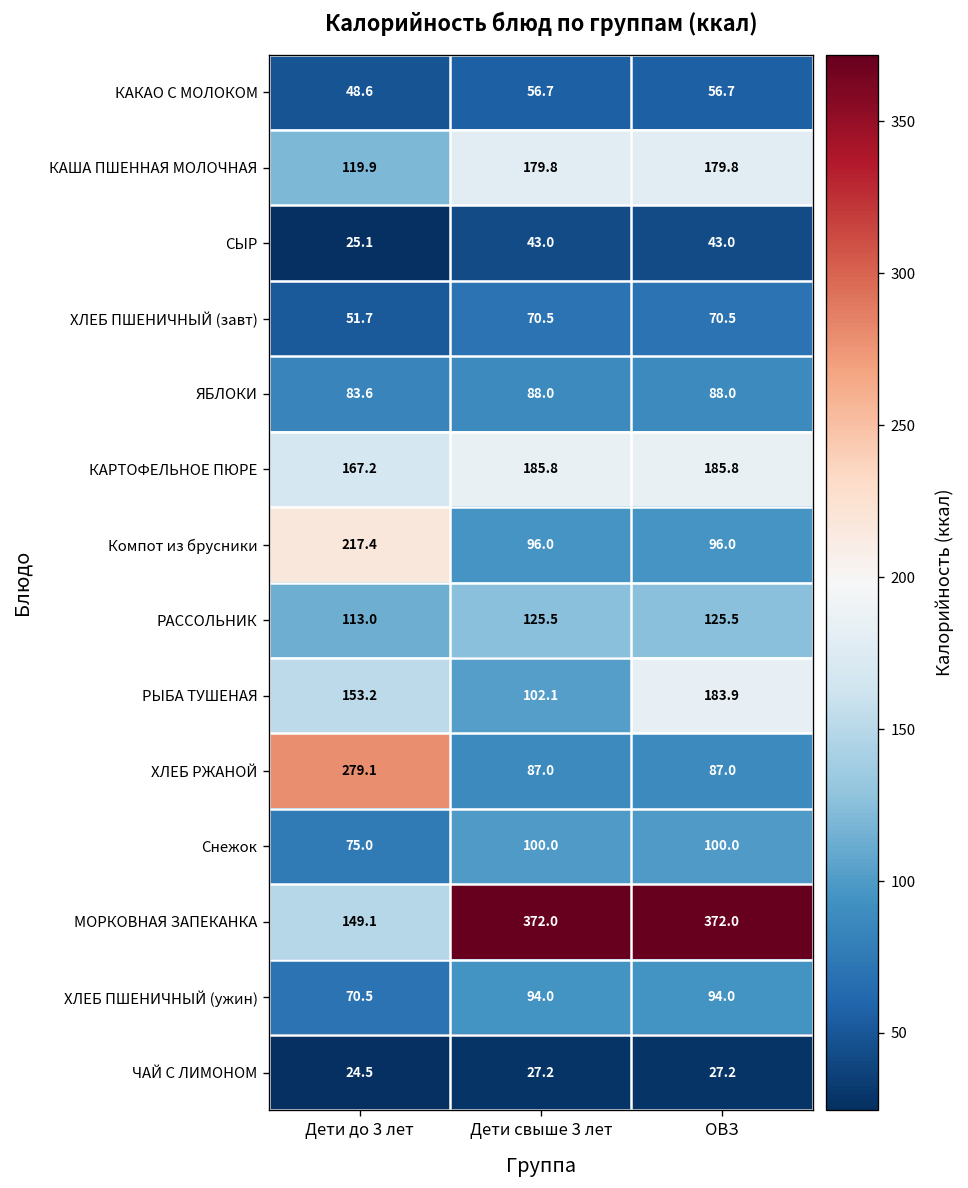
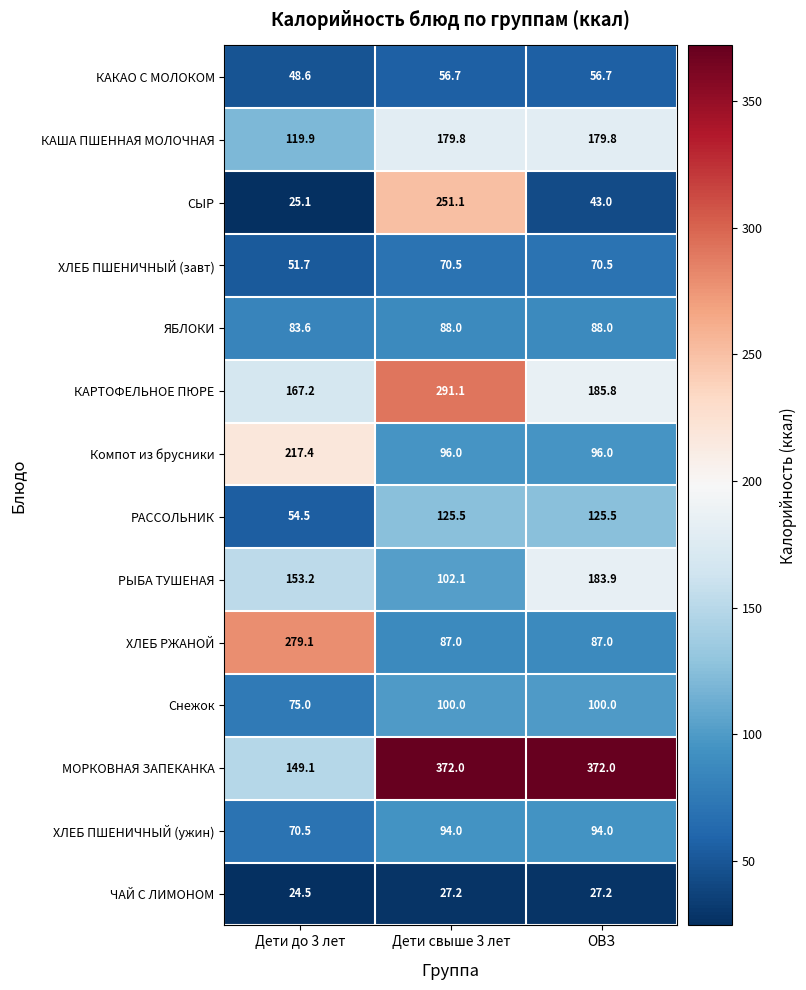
СЫР, Дети свыше 3 лет: 43.0 -> 251.1
КАРТОФЕЛЬНОЕ ПЮРЕ, Дети свыше 3 лет: 185.8 -> 291.1
РАССОЛЬНИК, Дети до 3 лет: 113.0 -> 54.5
